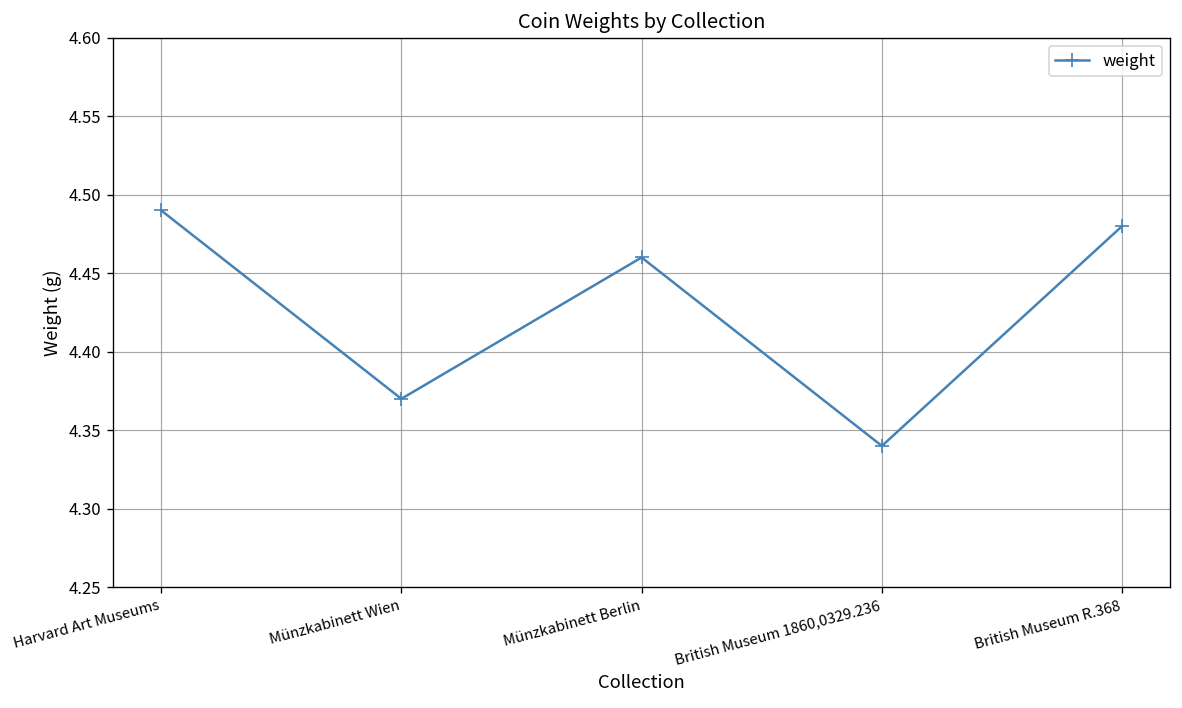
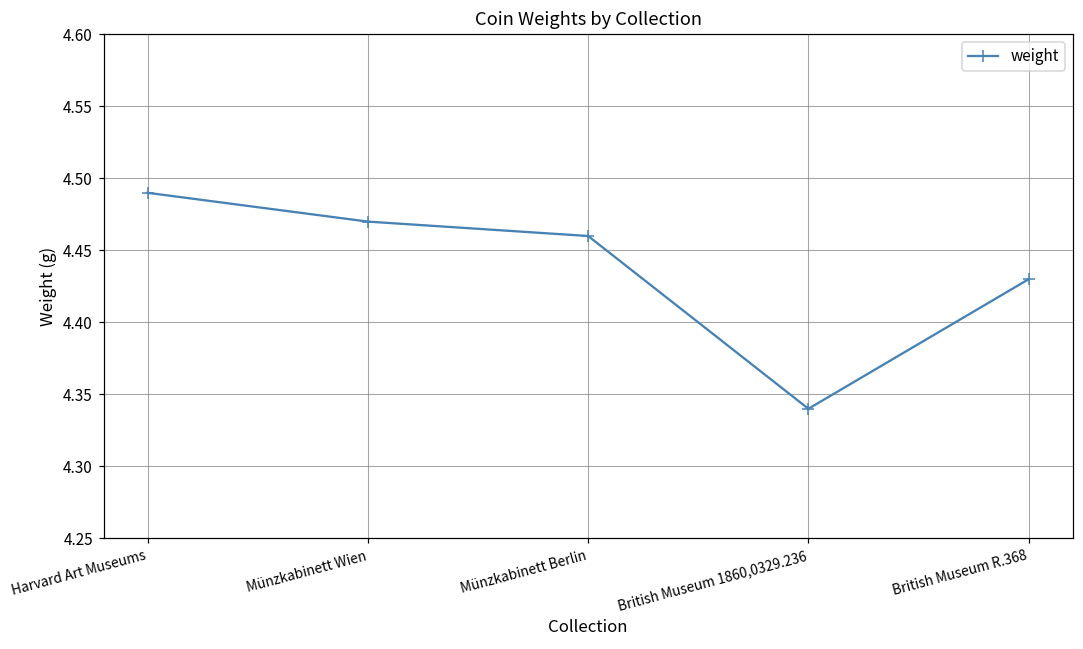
Münzkabinett Wien: 4.37 -> 4.47
British Museum R.368: 4.48 -> 4.43
